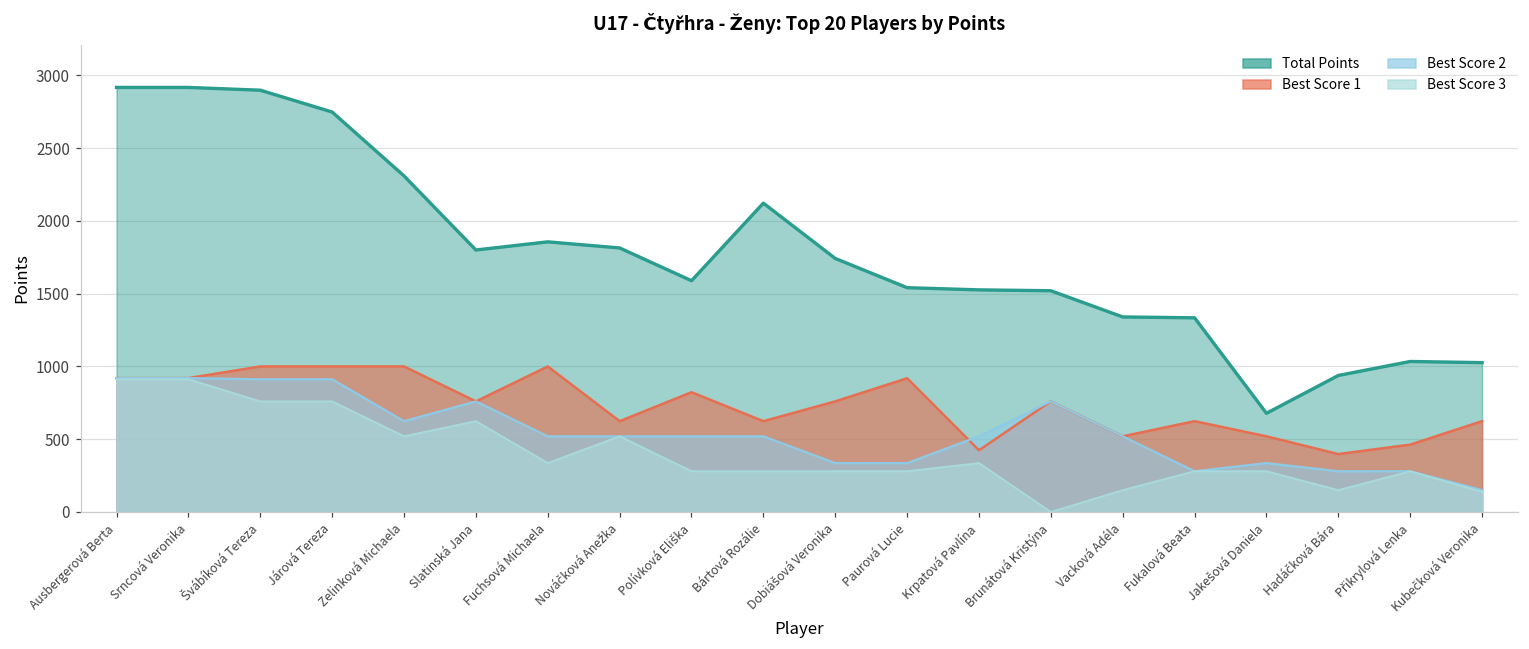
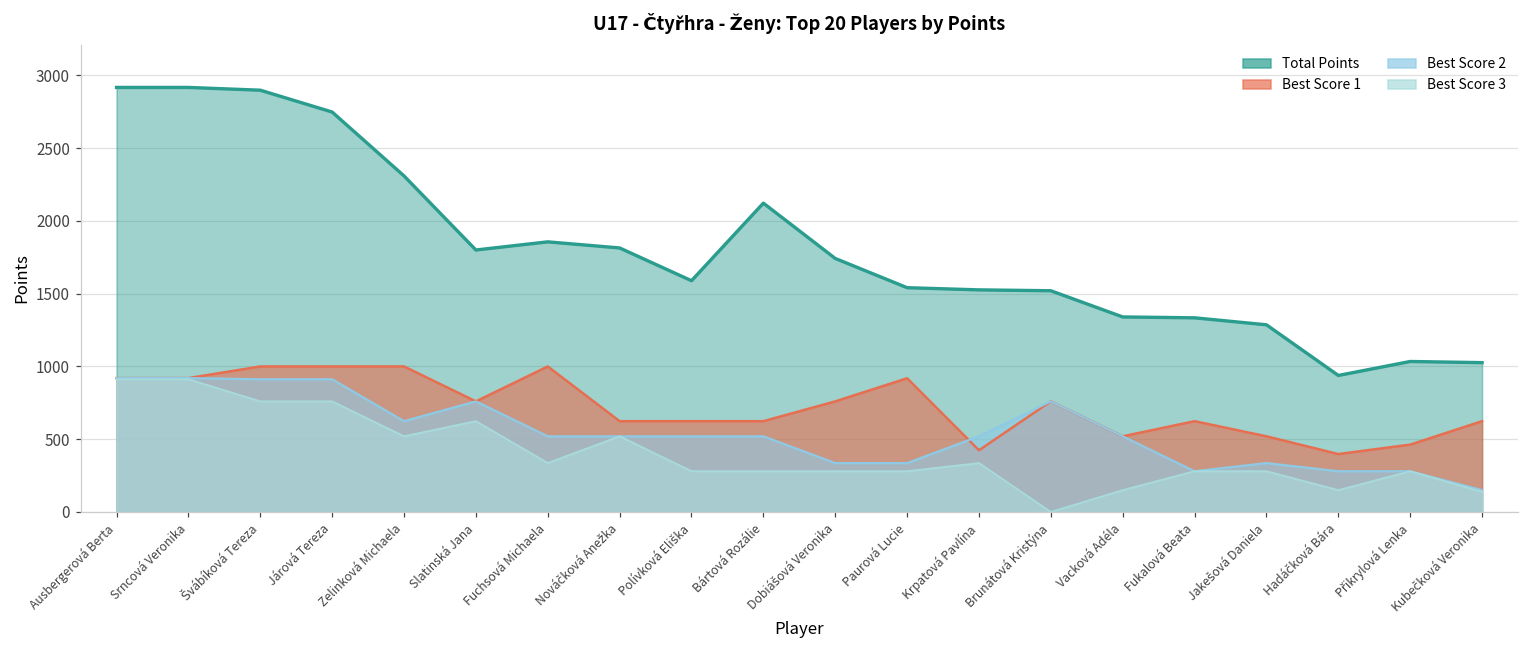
Best Score 1, Polívková Eliška: 820 -> 620
Total Points, Jakešová Daniela: 680 -> 1290
